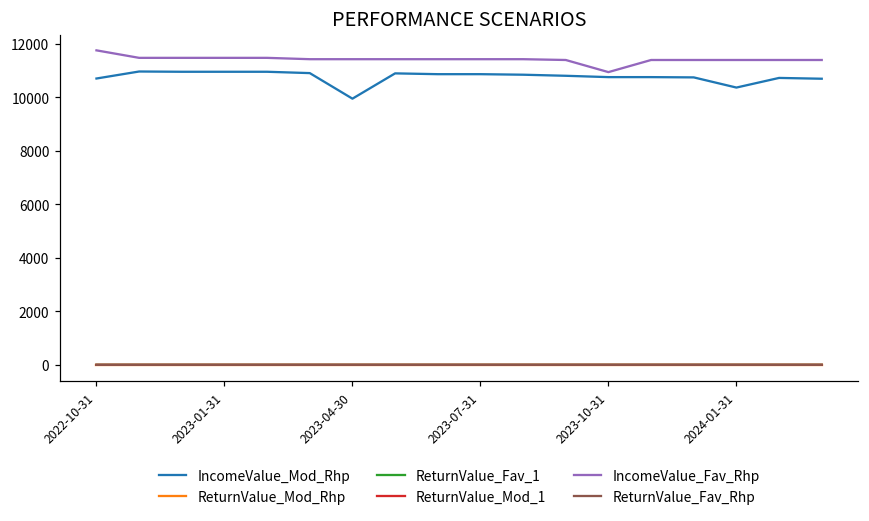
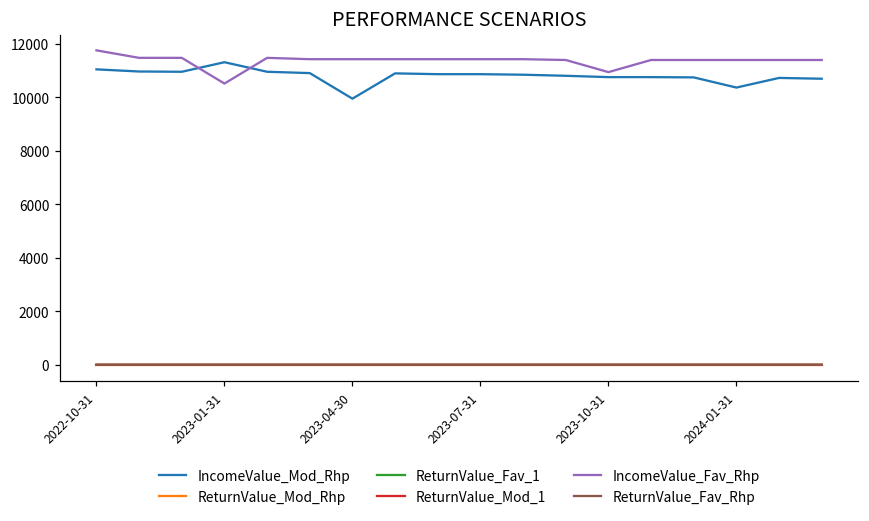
IncomeValue_Mod_Rhp, 2022-10-31: 10700 -> 11000
IncomeValue_Mod_Rhp, 2023-01-31: 11000 -> 11300
IncomeValue_Fav_Rhp, 2023-01-31: 11500 -> 10500
